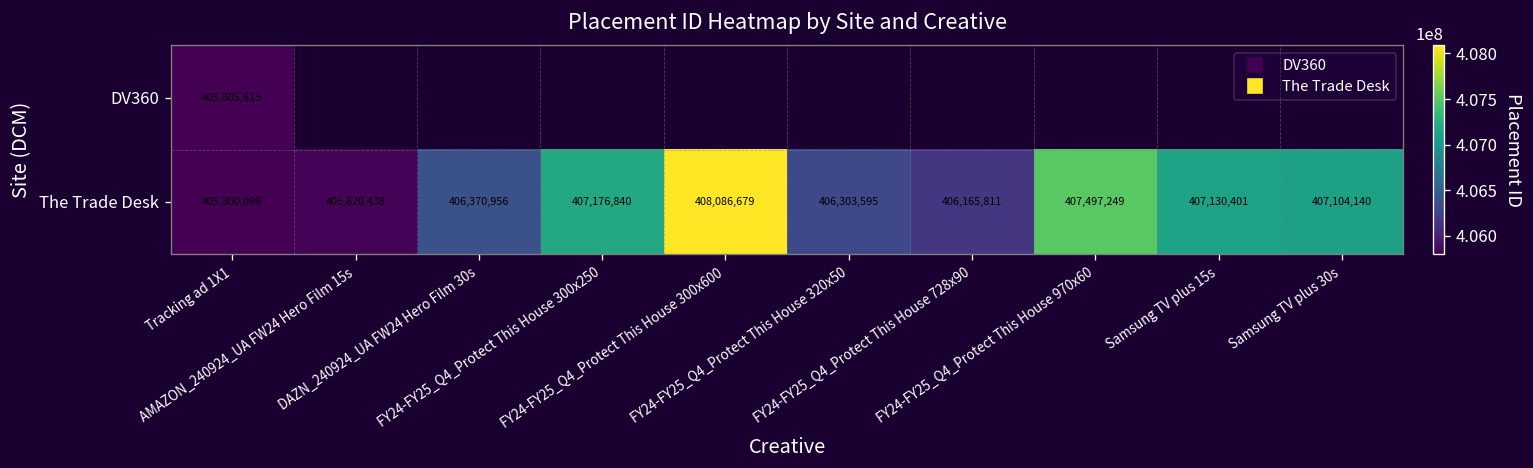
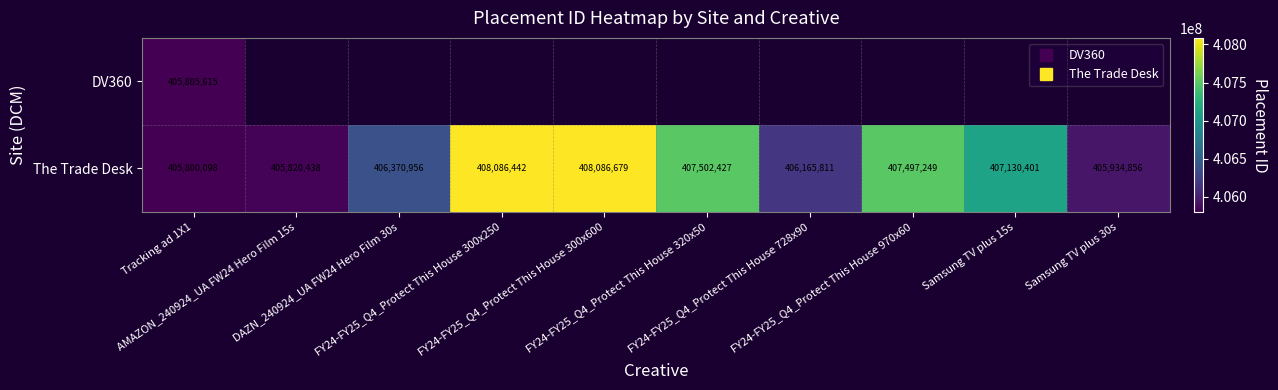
The Trade Desk, FY24-FY25_Q4_Protect This House 300x250: 407,176,840 -> 408,086,442
The Trade Desk, FY24-FY25_Q4_Protect This House 320x50: 406,303,595 -> 407,502,427
The Trade Desk, Samsung TV plus 30s: 407,104,140 -> 405,934,856
